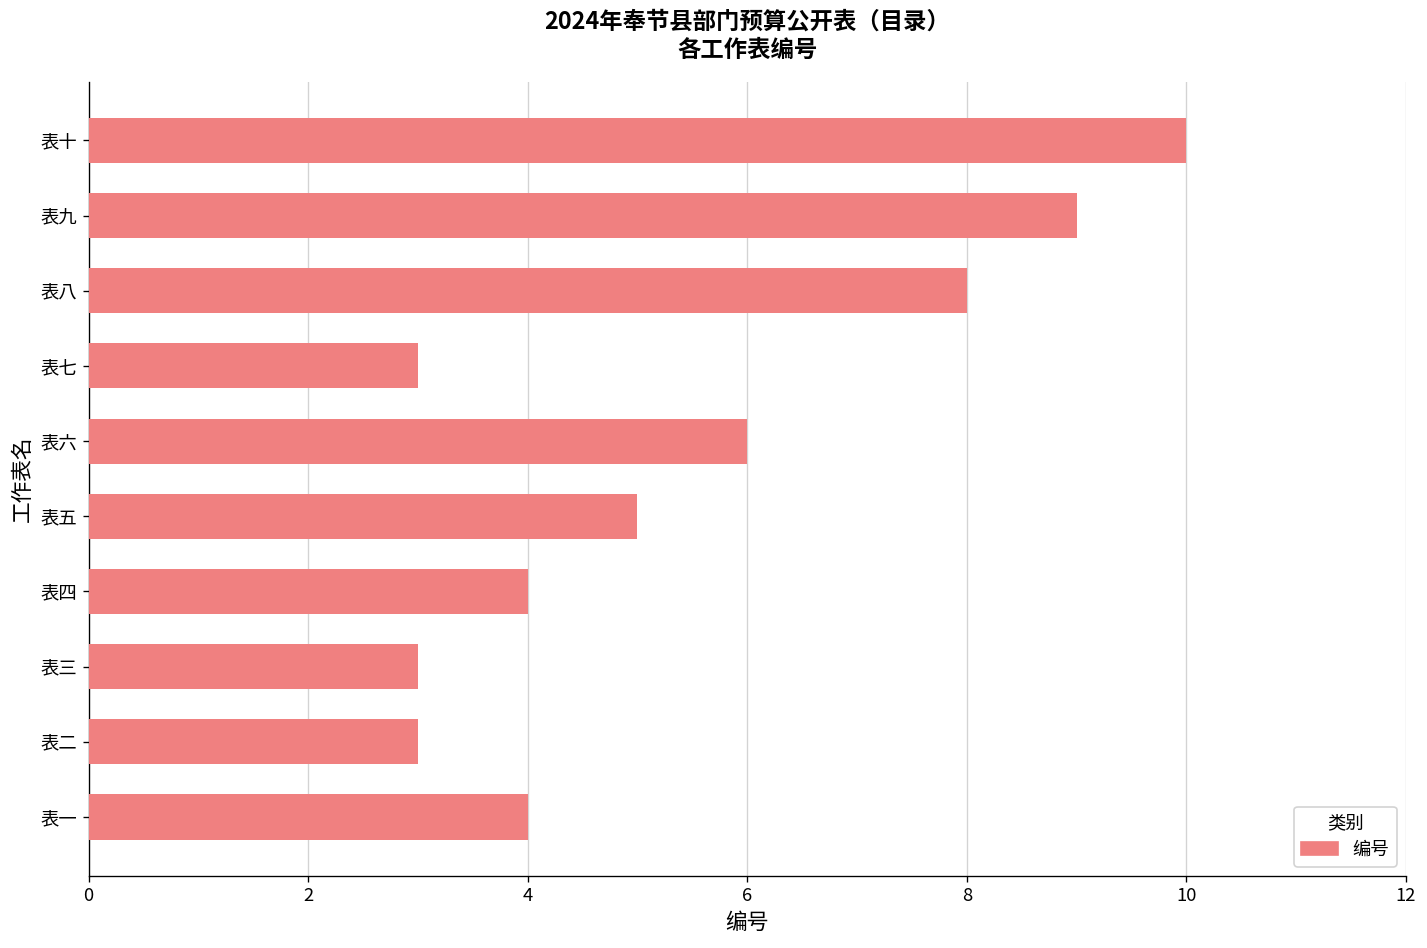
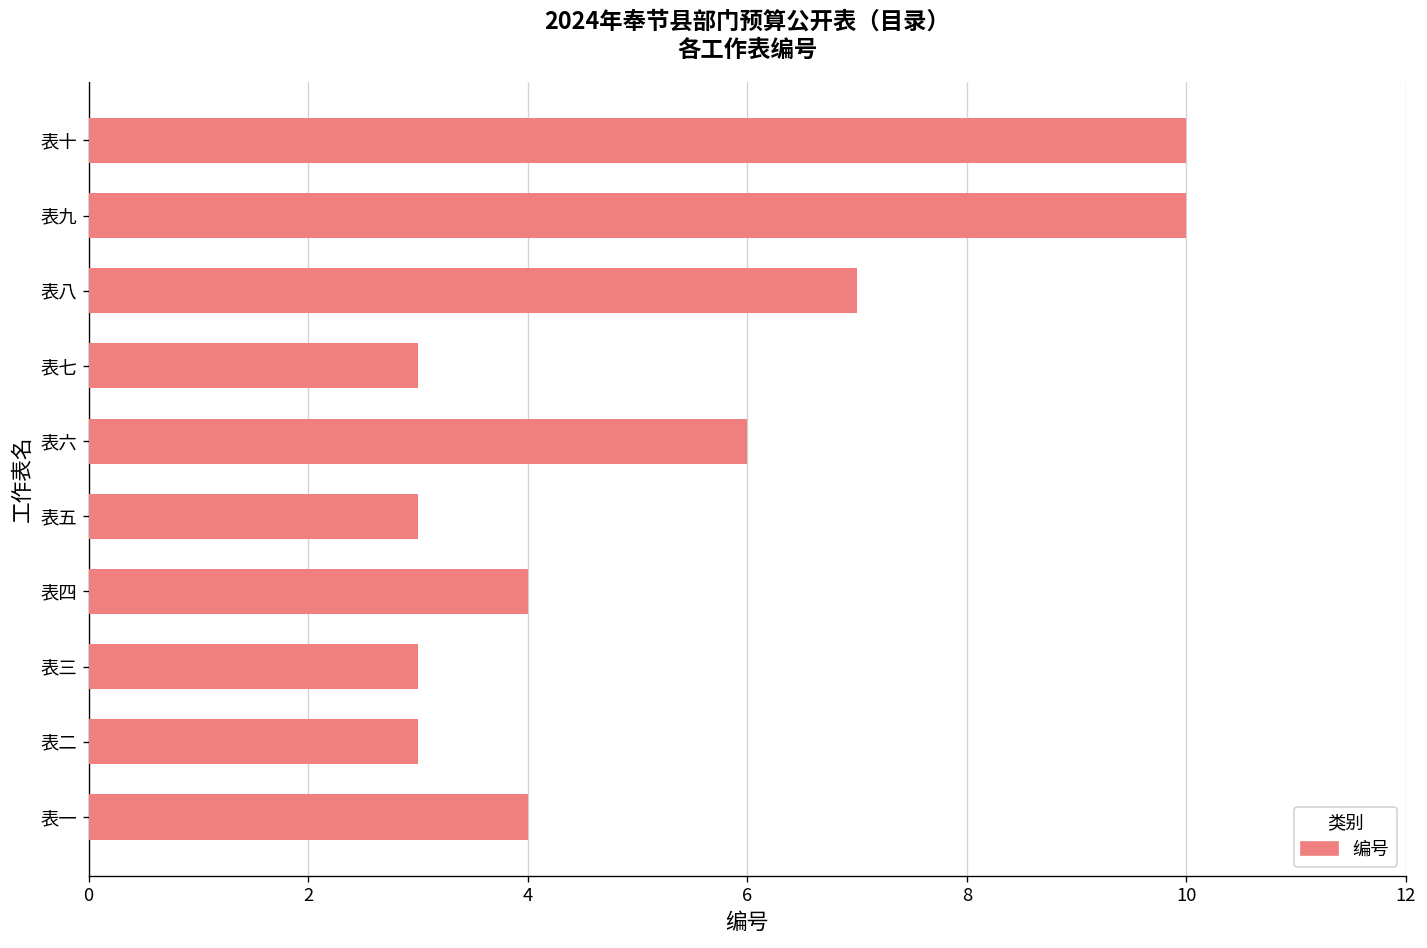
表九: 9 -> 10
表八: 8 -> 7
表五: 5 -> 3
